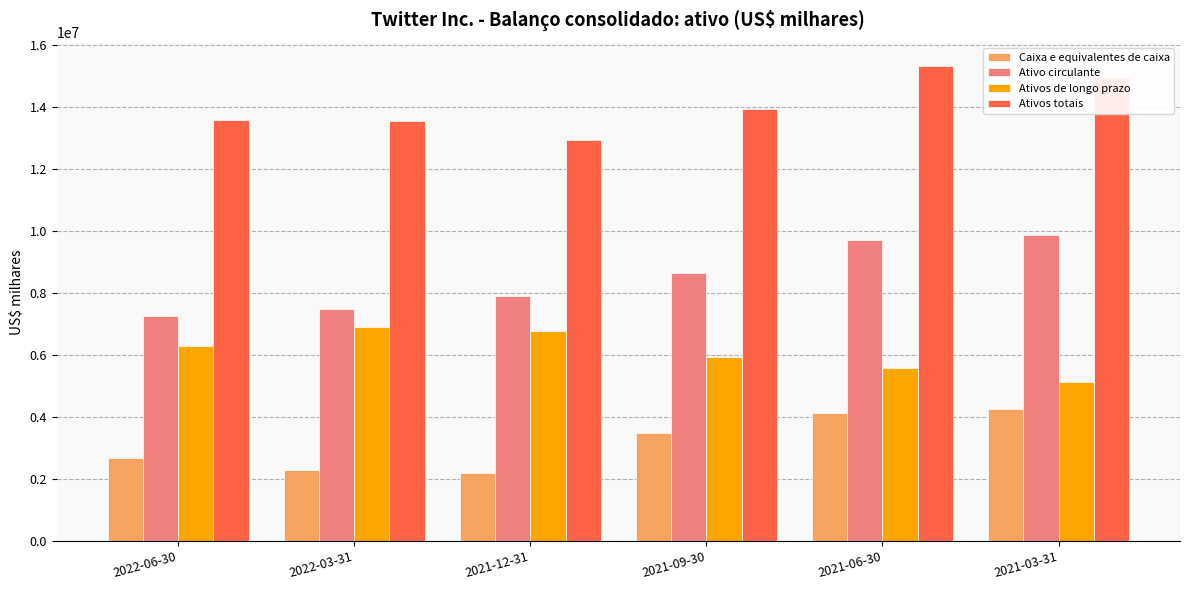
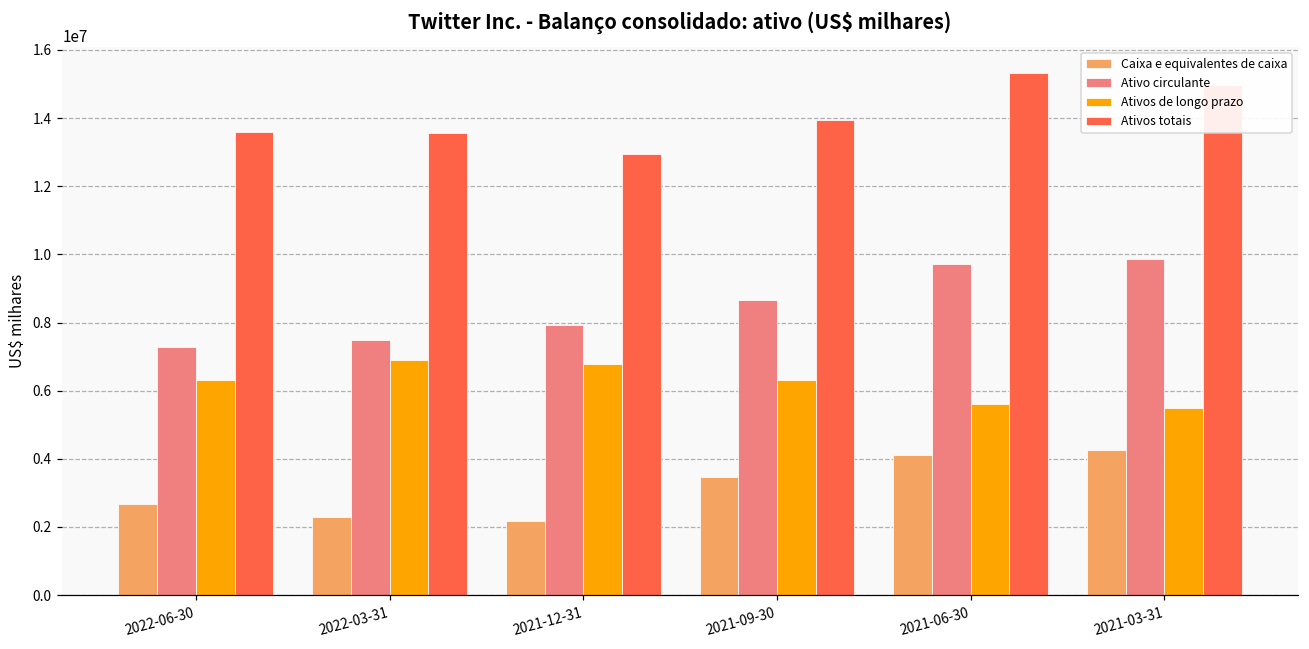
Ativos de longo prazo, 2021-09-30: 5900000 -> 6300000
Ativos de longo prazo, 2021-03-31: 5100000 -> 5500000
